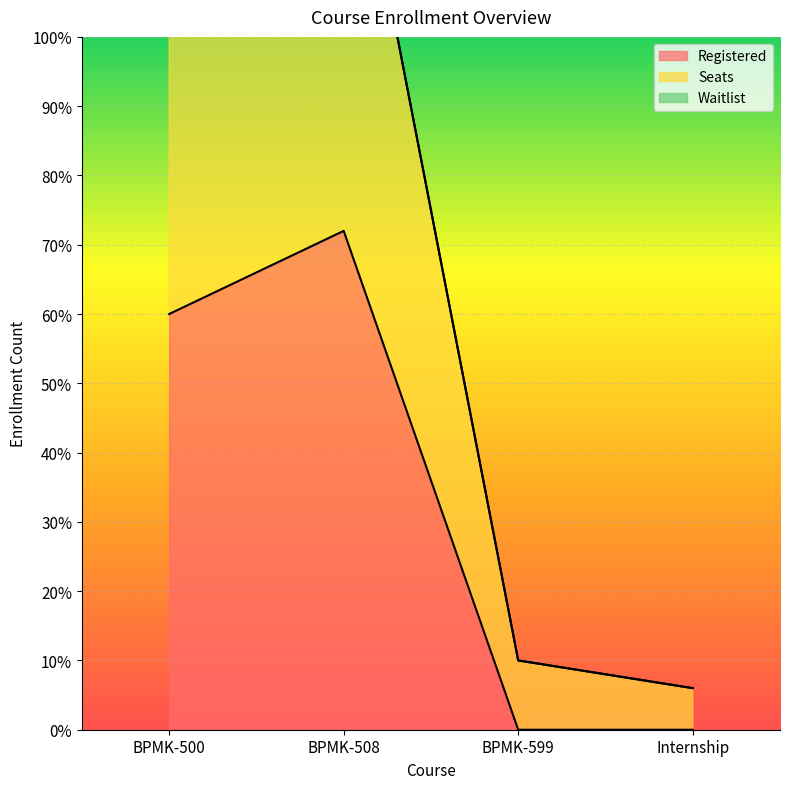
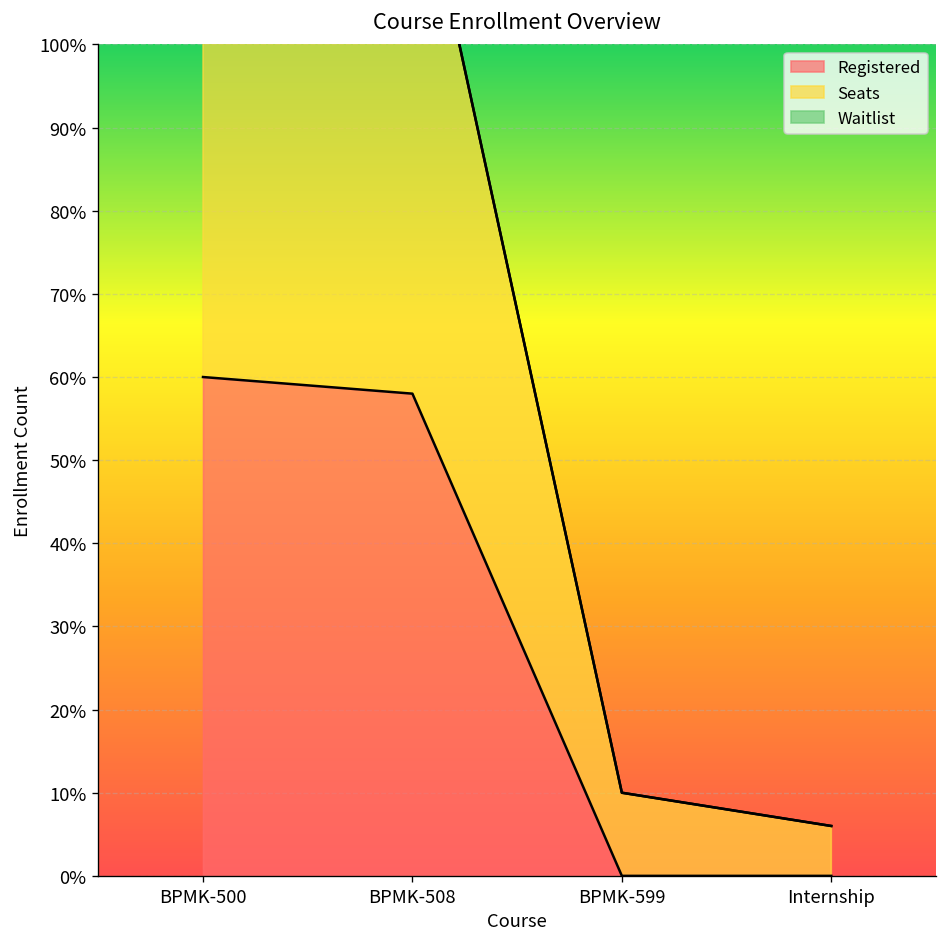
Registered, BPMK-508: 72% -> 58%
